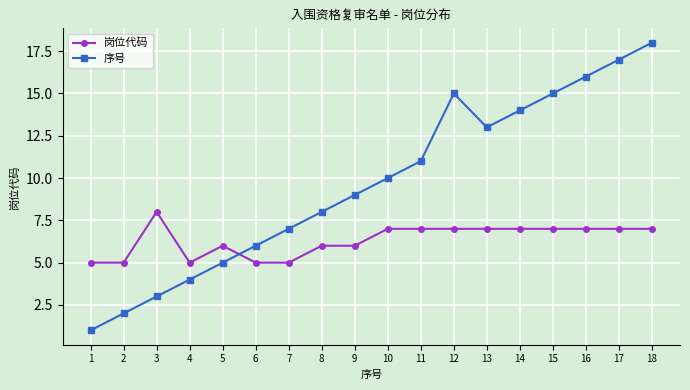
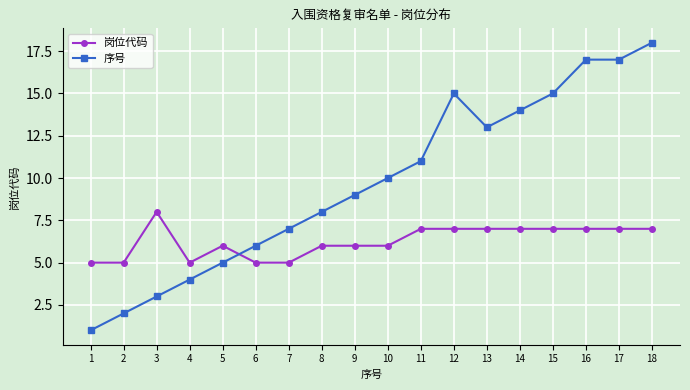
岗位代码, 10: 7 -> 6
序号, 16: 16 -> 17
